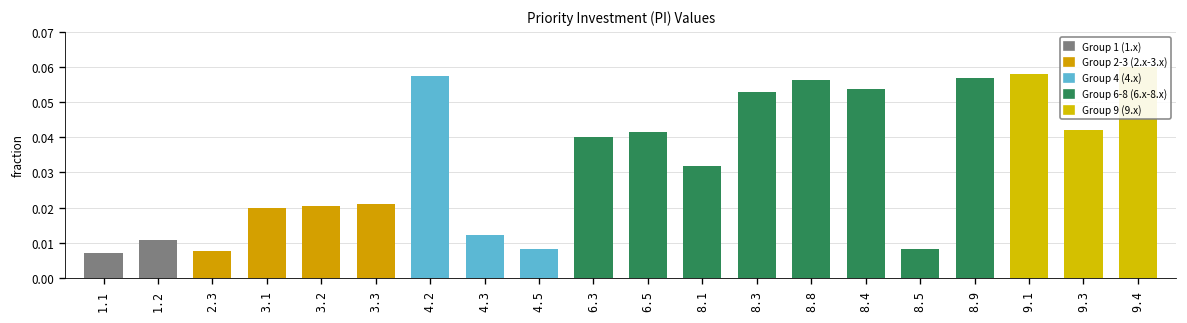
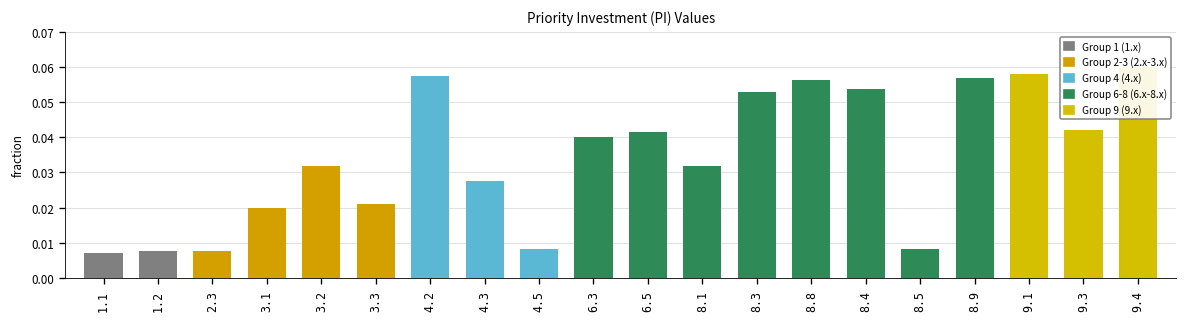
1.2: 0.011 -> 0.008
3.2: 0.020 -> 0.032
4.3: 0.012 -> 0.027
